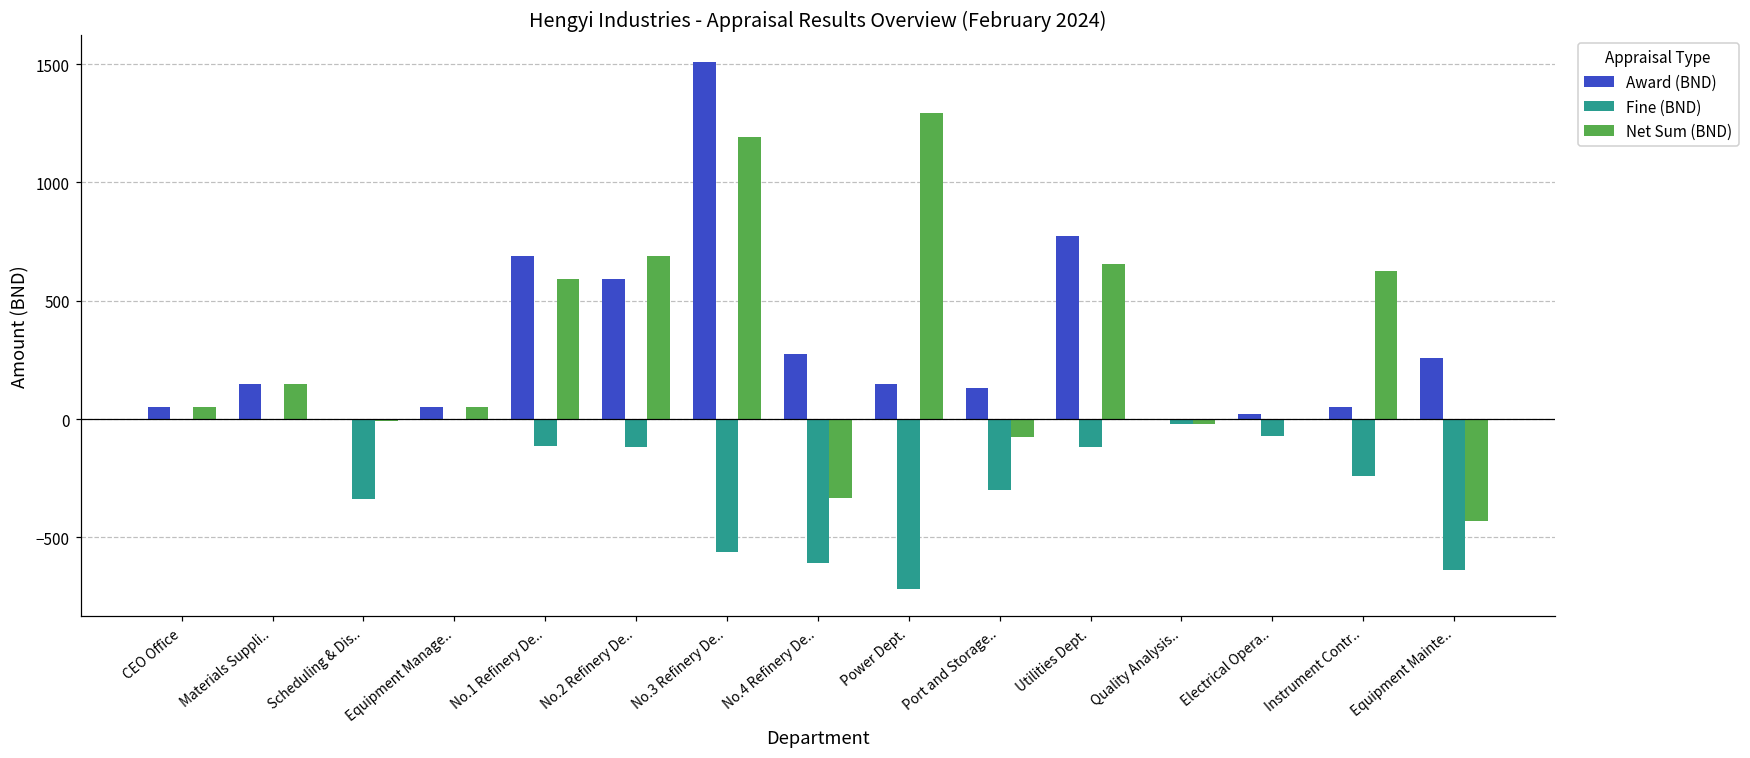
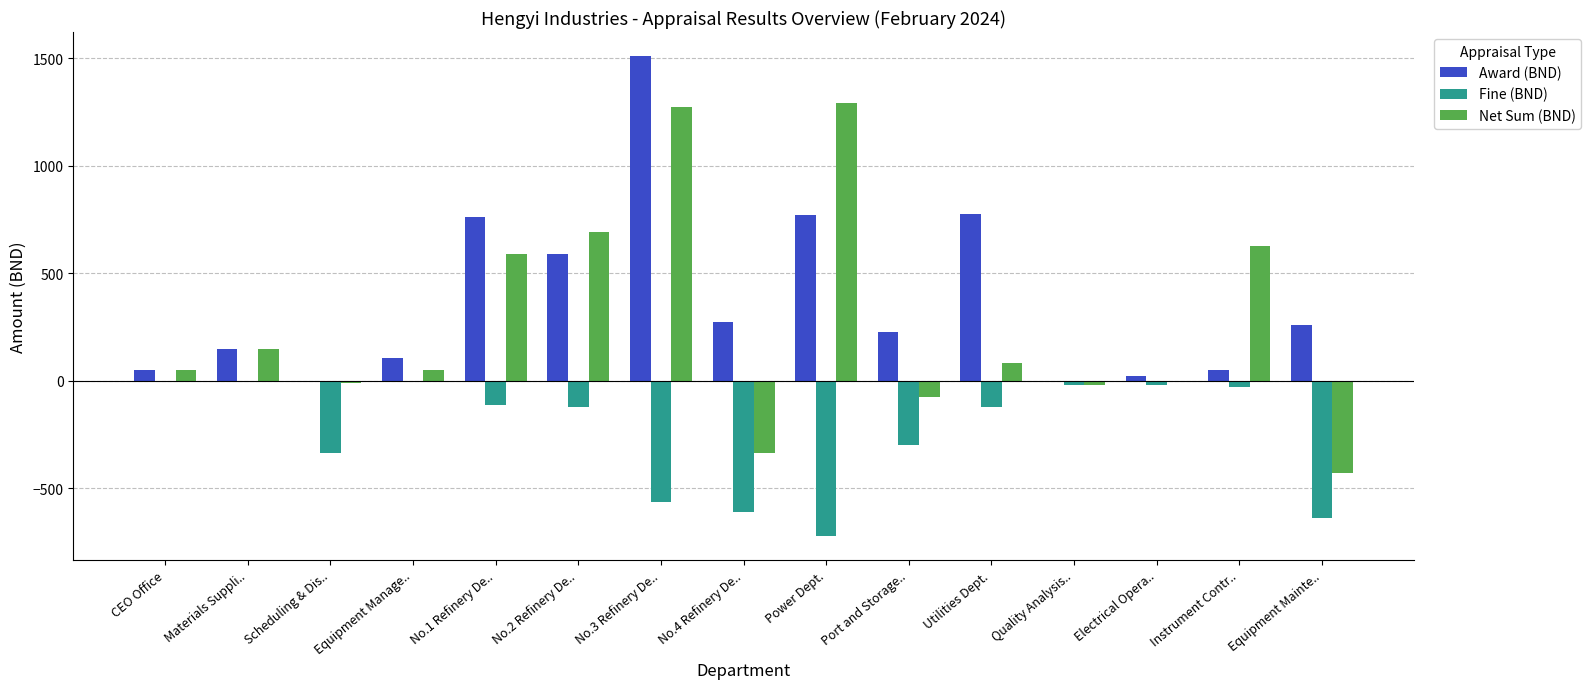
Award (BND), Equipment Manage..: 50 -> 110
Award (BND), No.1 Refinery De..: 690 -> 760
Net Sum (BND), No.3 Refinery De..: 1190 -> 1270
Award (BND), Power Dept.: 150 -> 770
Award (BND), Port and Storage..: 130 -> 230
Net Sum (BND), Utilities Dept.: 660 -> 80
Fine (BND), Electrical Opera..: -70 -> -20
Fine (BND), Instrument Contr..: -240 -> -30
